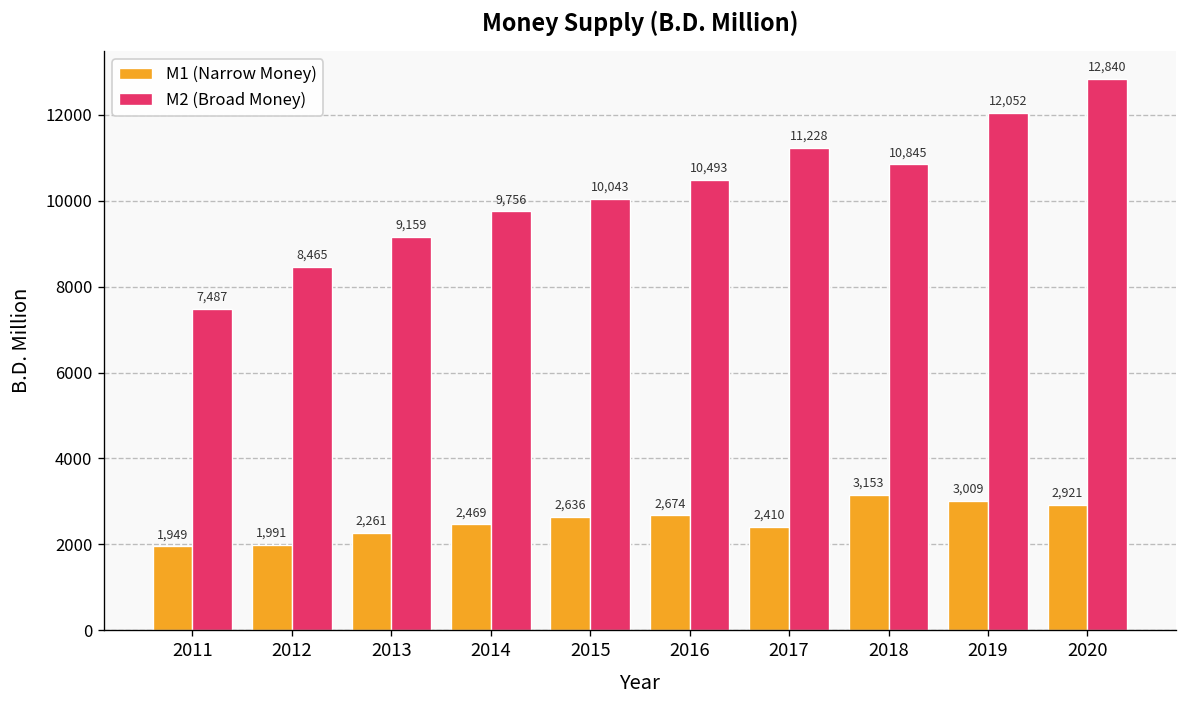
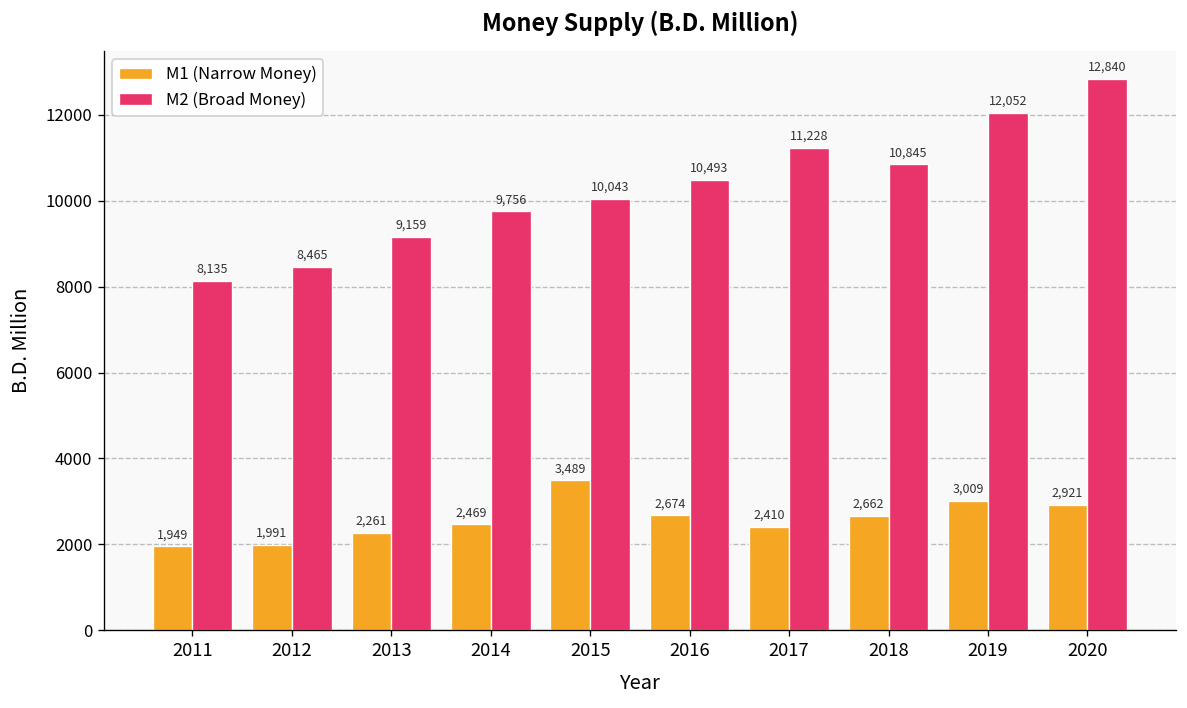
M2 (Broad Money), 2011: 7,487 -> 8,135
M1 (Narrow Money), 2015: 2,636 -> 3,489
M1 (Narrow Money), 2018: 3,153 -> 2,662
